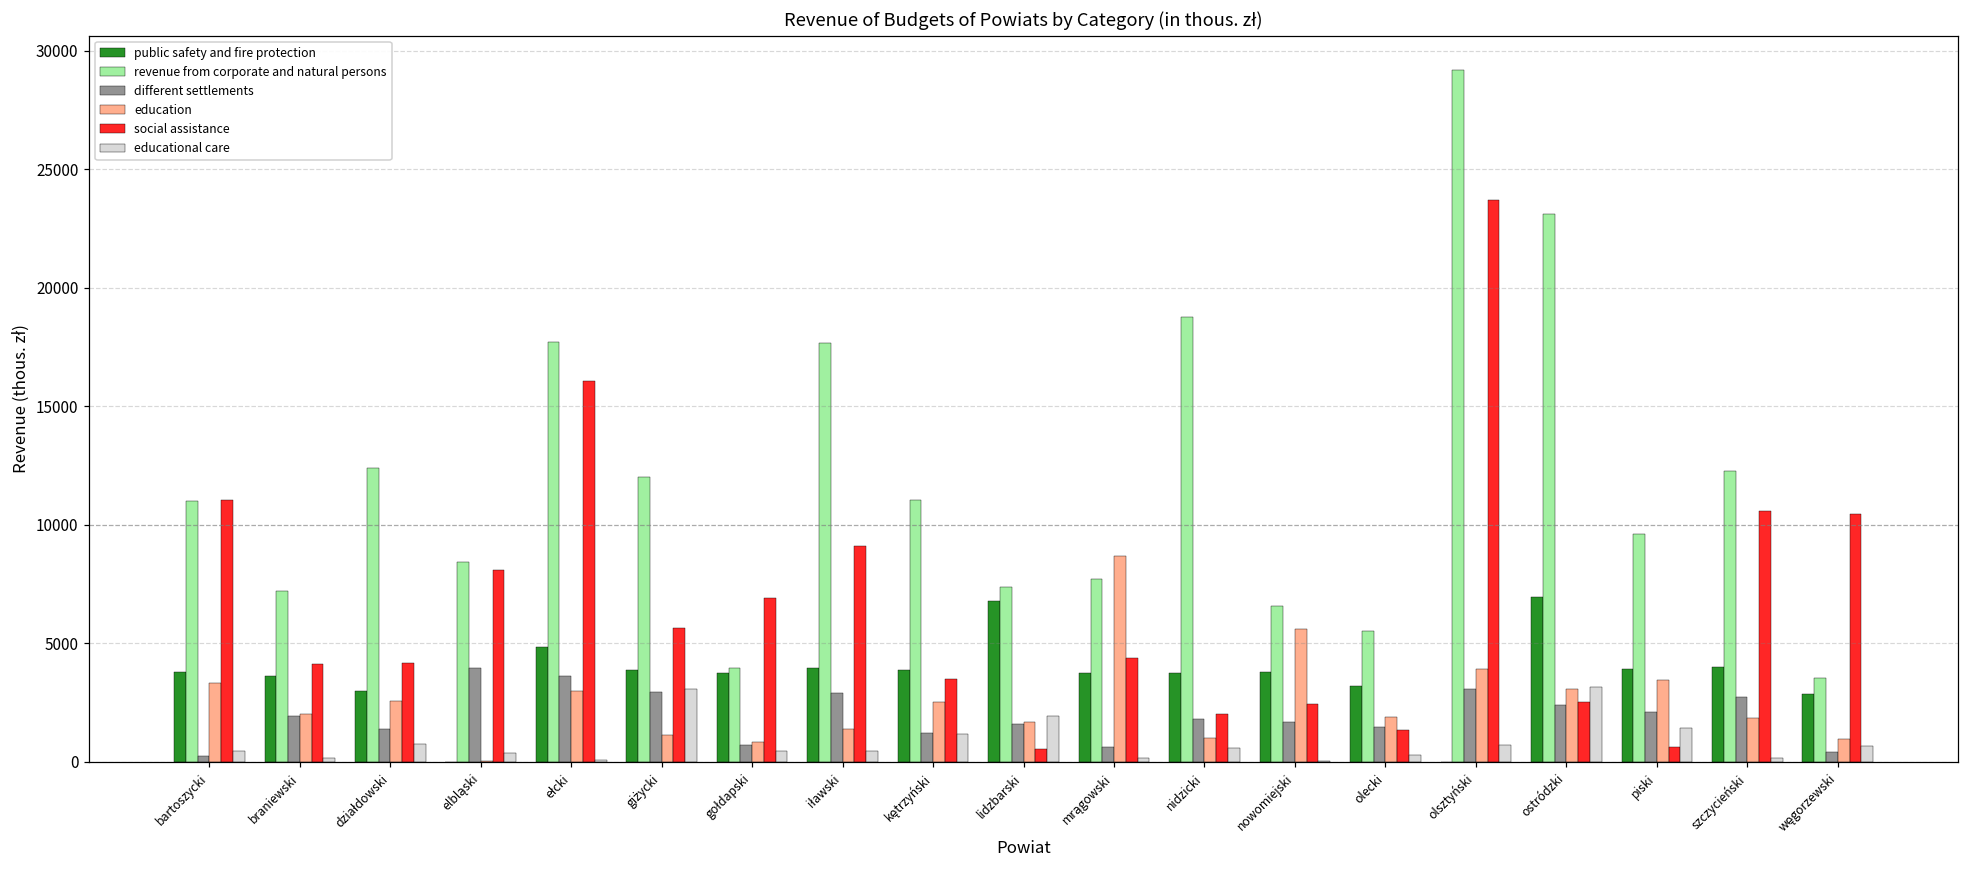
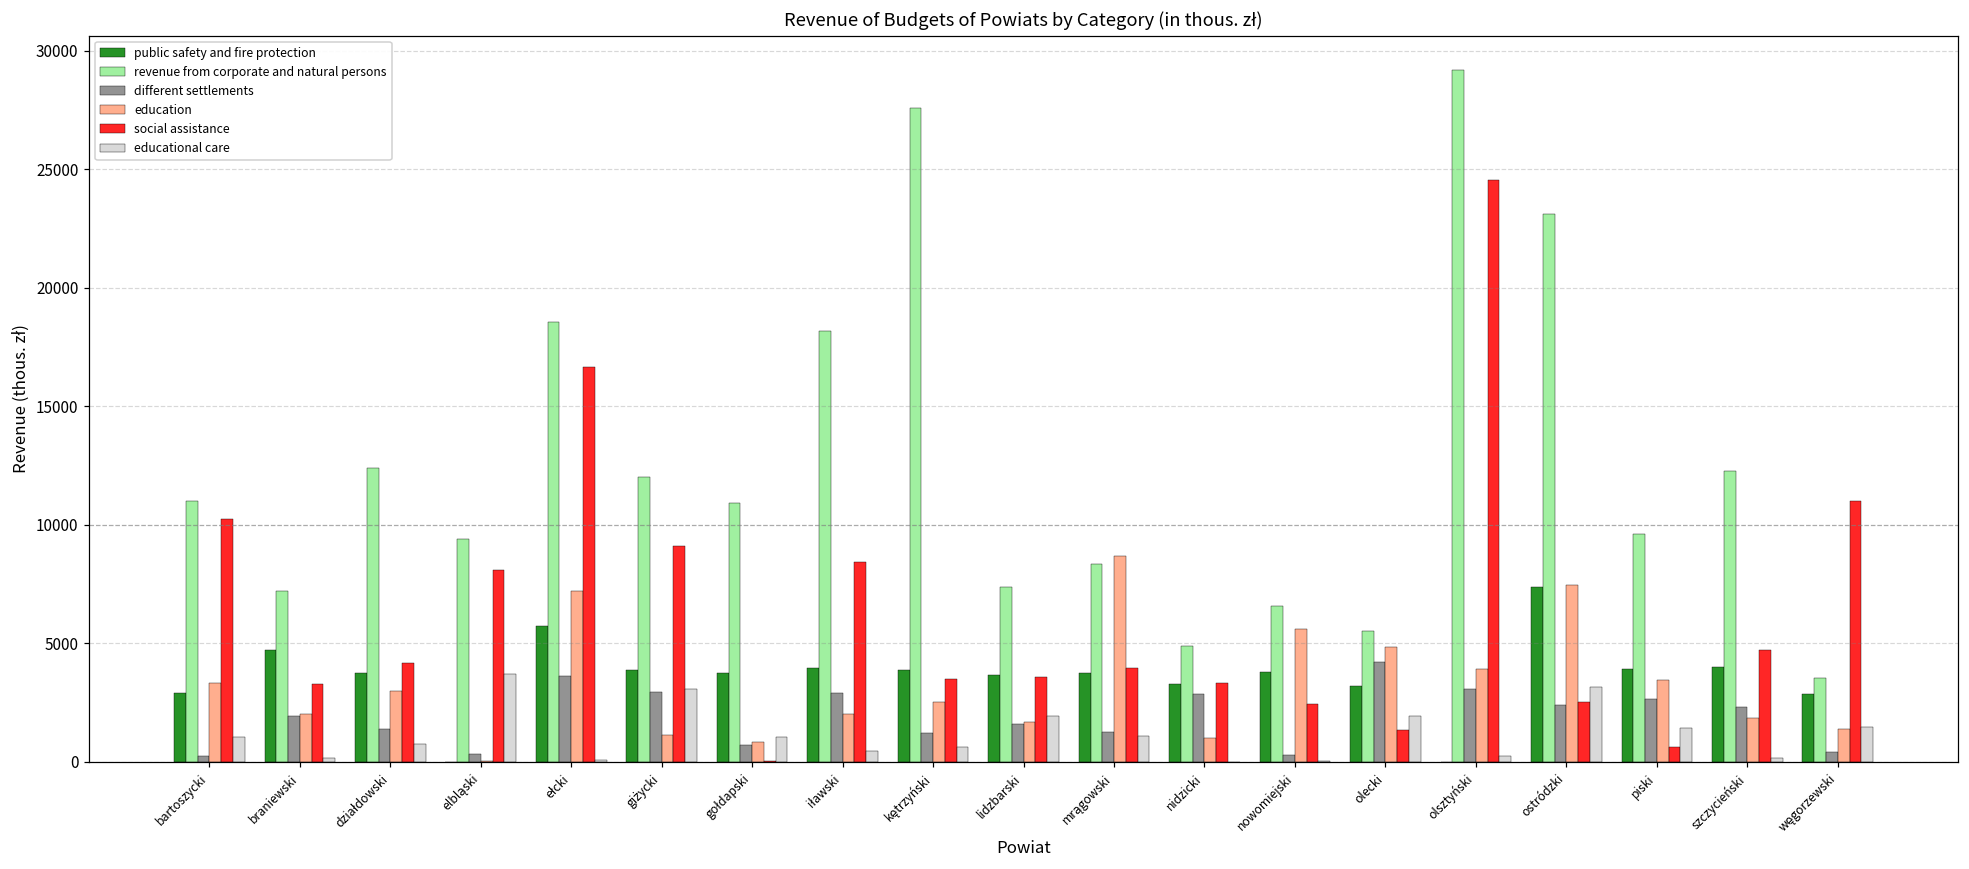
public safety and fire protection, bartoszycki: 3800 -> 2900
social assistance, bartoszycki: 11100 -> 10200
educational care, bartoszycki: 400 -> 1100
public safety and fire protection, braniewski: 3600 -> 4700
social assistance, braniewski: 4100 -> 3300
public safety and fire protection, działdowski: 3000 -> 3700
education, działdowski: 2600 -> 3000
revenue from corporate and natural persons, elbląski: 8500 -> 9400
different settlements, elbląski: 3900 -> 300
educational care, elbląski: 400 -> 3700
public safety and fire protection, ełcki: 4800 -> 5700
revenue from corporate and natural persons, ełcki: 17700 -> 18600
education, ełcki: 3000 -> 7200
social assistance, ełcki: 16100 -> 16700
social assistance, giżycki: 5600 -> 9100
revenue from corporate and natural persons, gołdapski: 4000 -> 10900
social assistance, gołdapski: 6900 -> 0
educational care, gołdapski: 400 -> 1000
revenue from corporate and natural persons, iławski: 17700 -> 18200
education, iławski: 1400 -> 2000
social assistance, iławski: 9100 -> 8400
revenue from corporate and natural persons, kętrzyński: 11100 -> 27600
educational care, kętrzyński: 1200 -> 600
public safety and fire protection, lidzbarski: 6800 -> 3700
social assistance, lidzbarski: 600 -> 3600
revenue from corporate and natural persons, mrągowski: 7700 -> 8400
different settlements, mrągowski: 600 -> 1300
social assistance, mrągowski: 4400 -> 3900
educational care, mrągowski: 200 -> 1100
public safety and fire protection, nidzicki: 3800 -> 3300
revenue from corporate and natural persons, nidzicki: 18800 -> 4900
different settlements, nidzicki: 1800 -> 2900
social assistance, nidzicki: 2000 -> 3300
educational care, nidzicki: 600 -> 0
different settlements, nowomiejski: 1700 -> 300
different settlements, olecki: 1500 -> 4200
education, olecki: 1900 -> 4800
educational care, olecki: 300 -> 1900
social assistance, olsztyński: 23700 -> 24600
educational care, olsztyński: 700 -> 200
public safety and fire protection, ostródzki: 6900 -> 7400
education, ostródzki: 3100 -> 7500
different settlements, piski: 2100 -> 2600
different settlements, szczycieński: 2700 -> 2300
social assistance, szczycieński: 10600 -> 4700
education, węgorzewski: 1000 -> 1400
social assistance, węgorzewski: 10500 -> 11000
educational care, węgorzewski: 700 -> 1500
